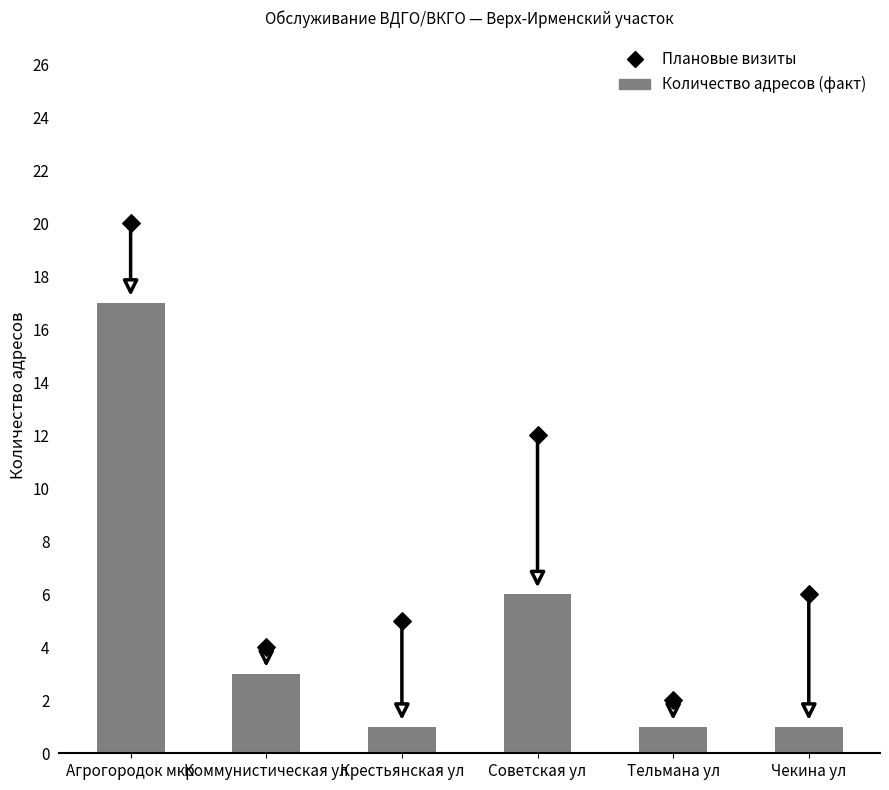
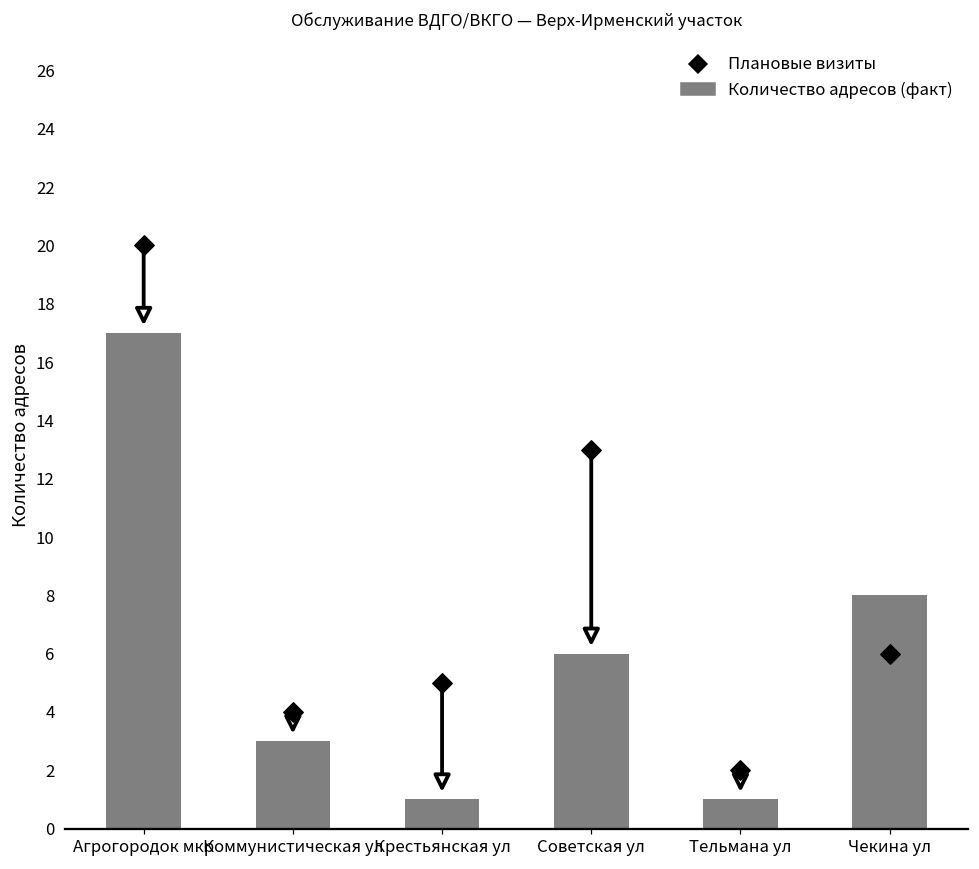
Плановые визиты, Советская ул: 12 -> 13
Количество адресов (факт), Чекина ул: 1 -> 8
